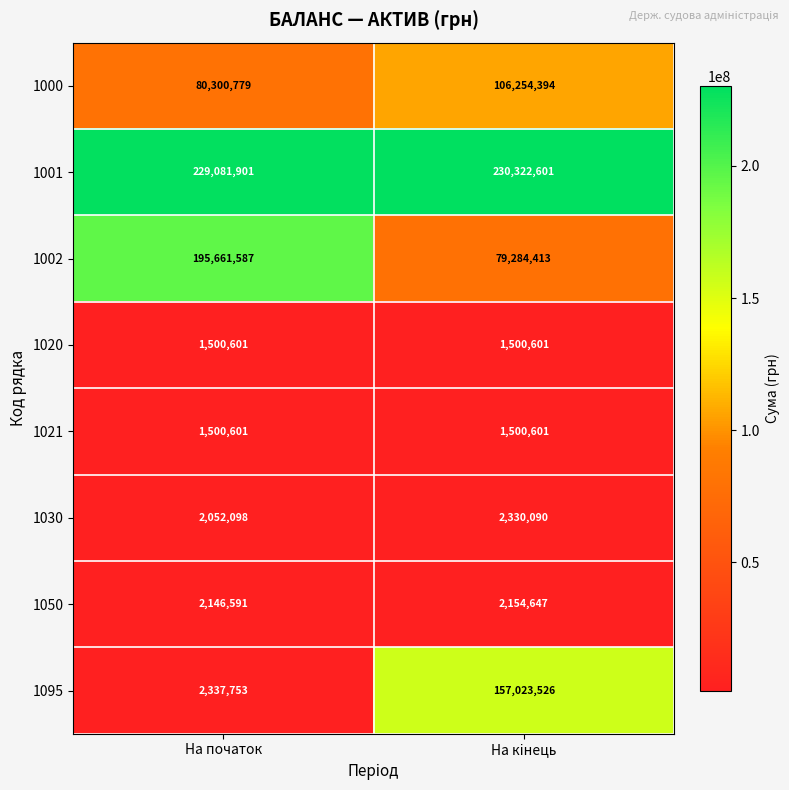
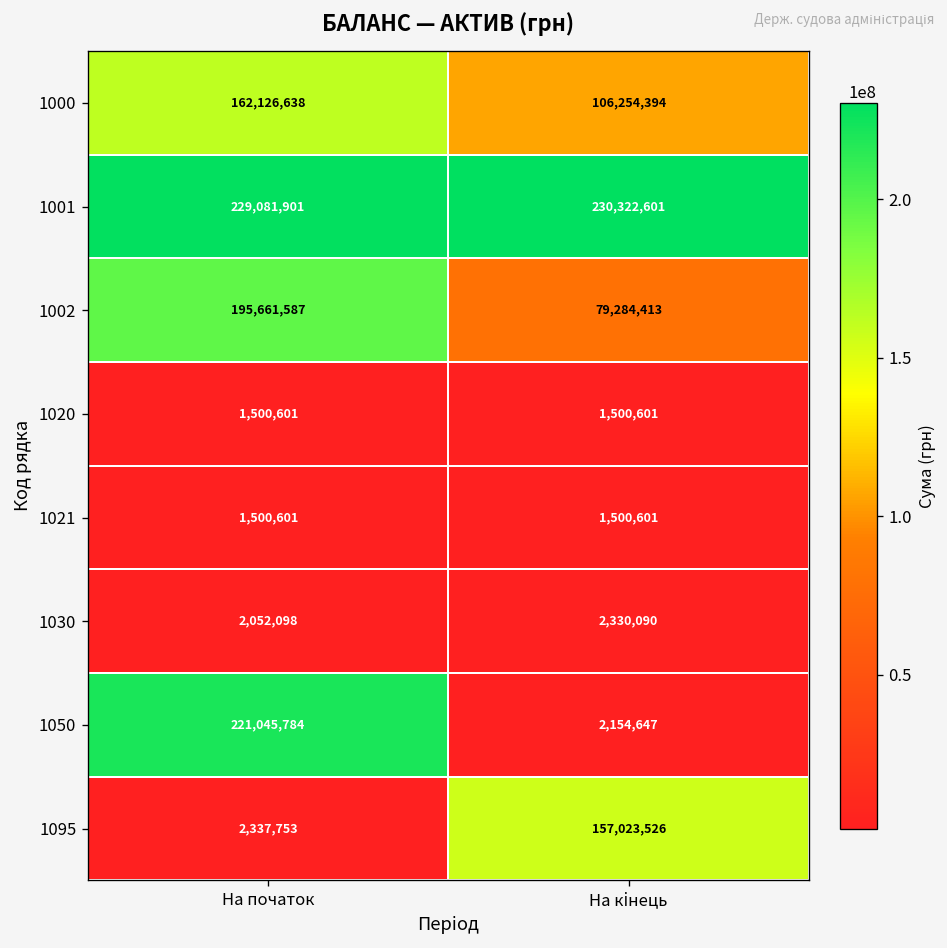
1000, На початок: 80,300,779 -> 162,126,638
1050, На початок: 2,146,591 -> 221,045,784
